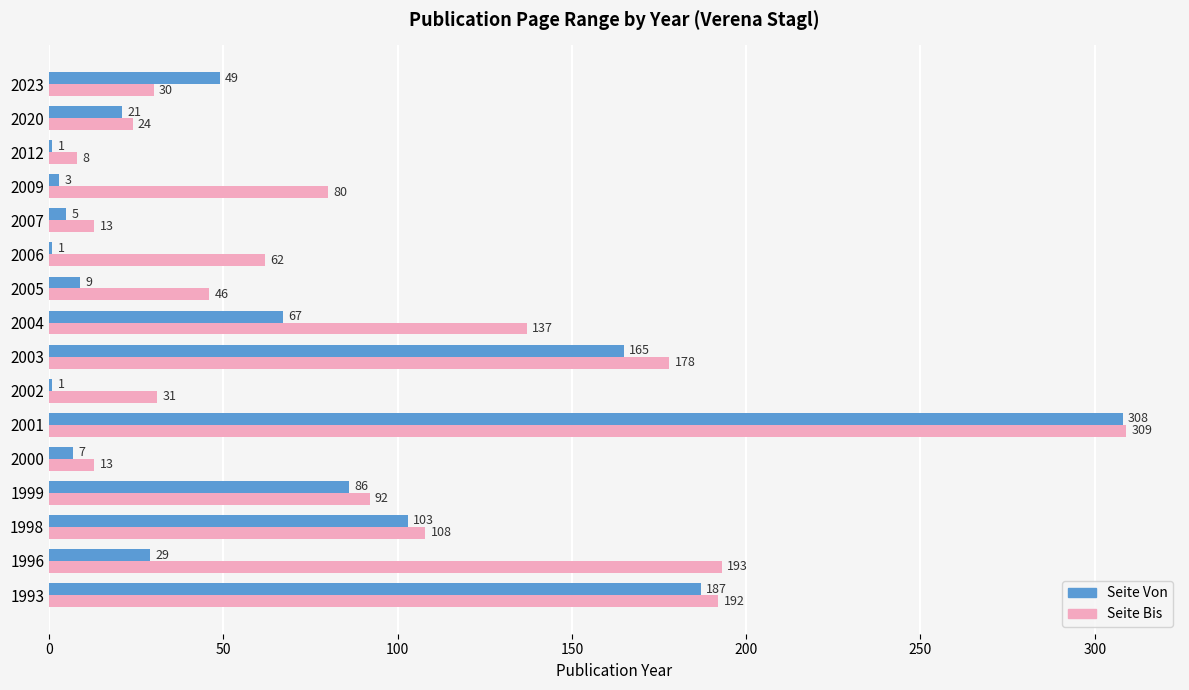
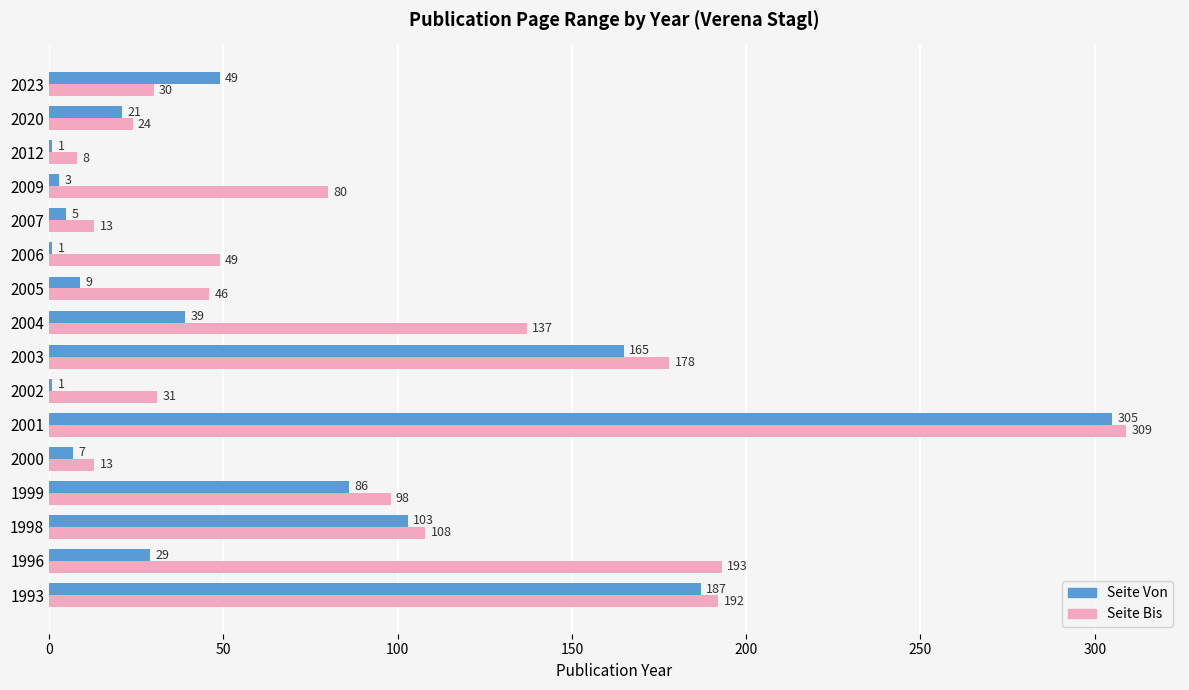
Seite Bis, 2006: 62 -> 49
Seite Von, 2004: 67 -> 39
Seite Von, 2001: 308 -> 305
Seite Bis, 1999: 92 -> 98
